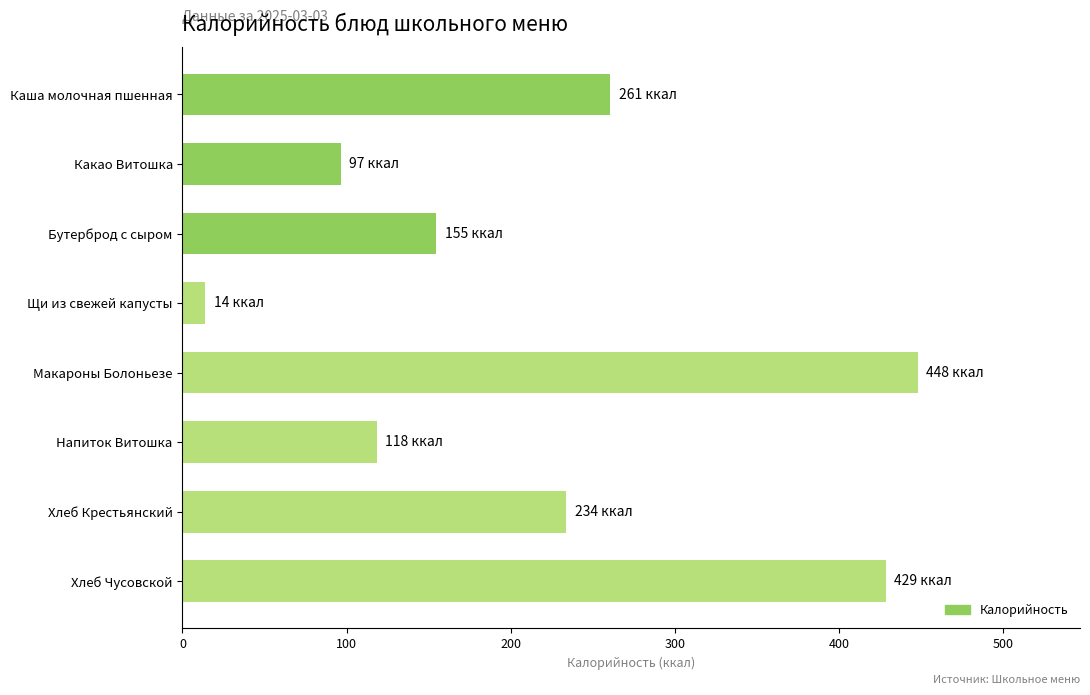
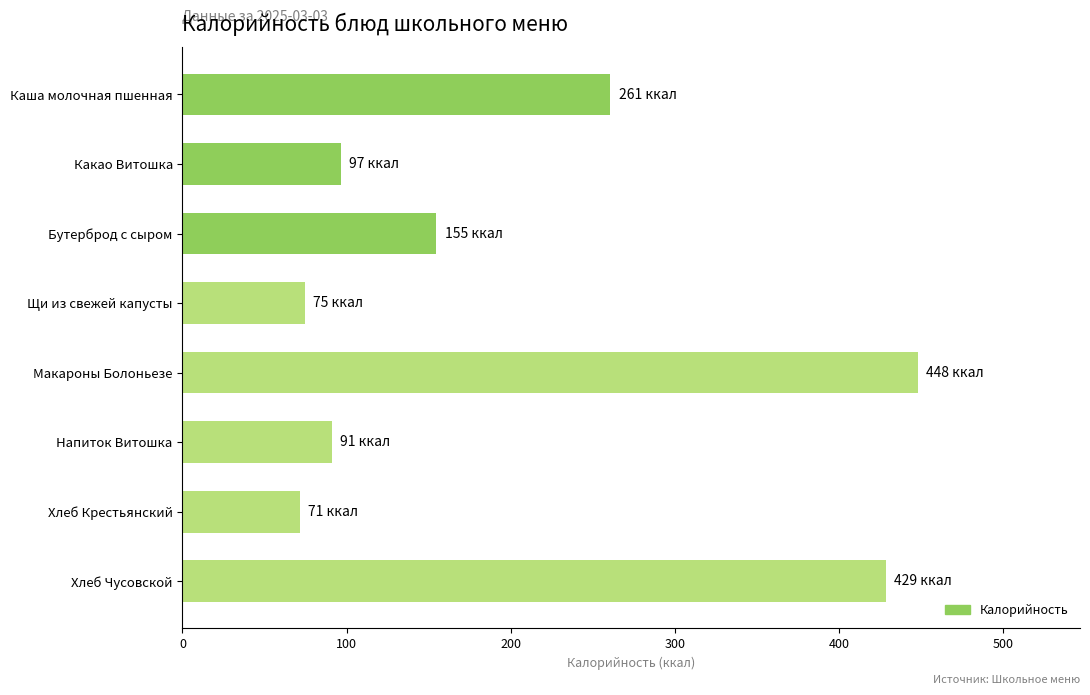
Щи из свежей капусты: 14 -> 75
Напиток Витошка: 118 -> 91
Хлеб Крестьянский: 234 -> 71
